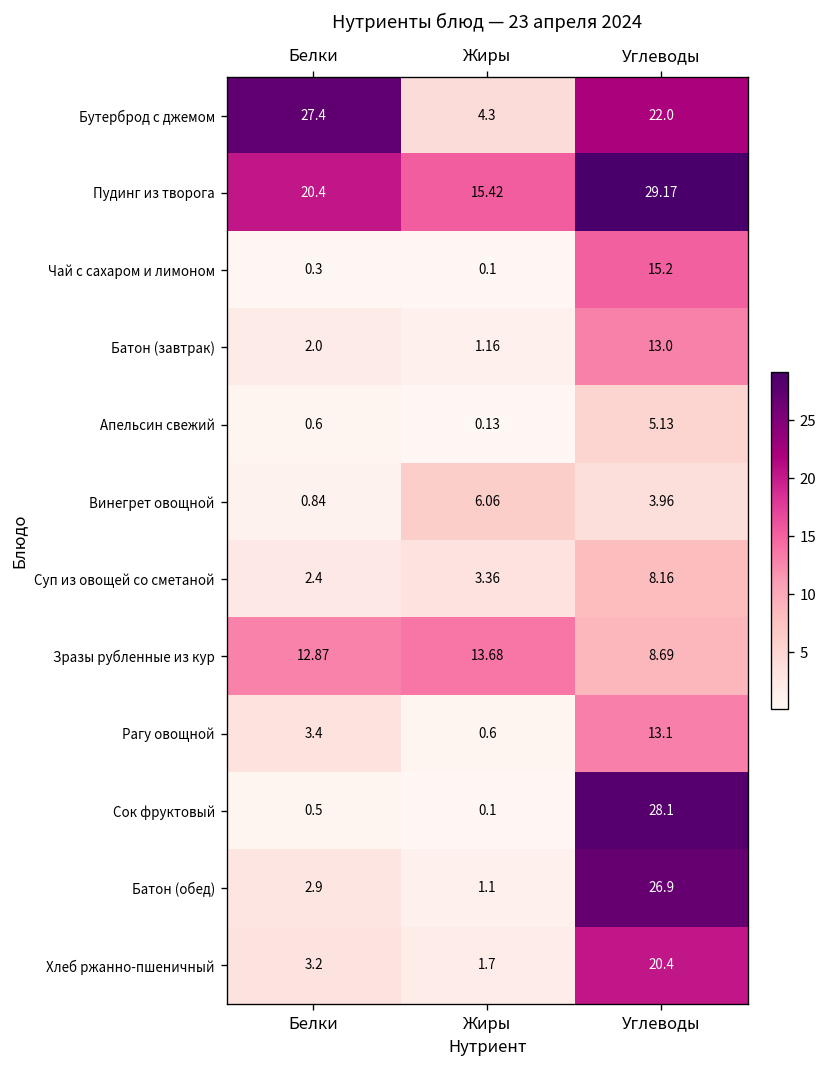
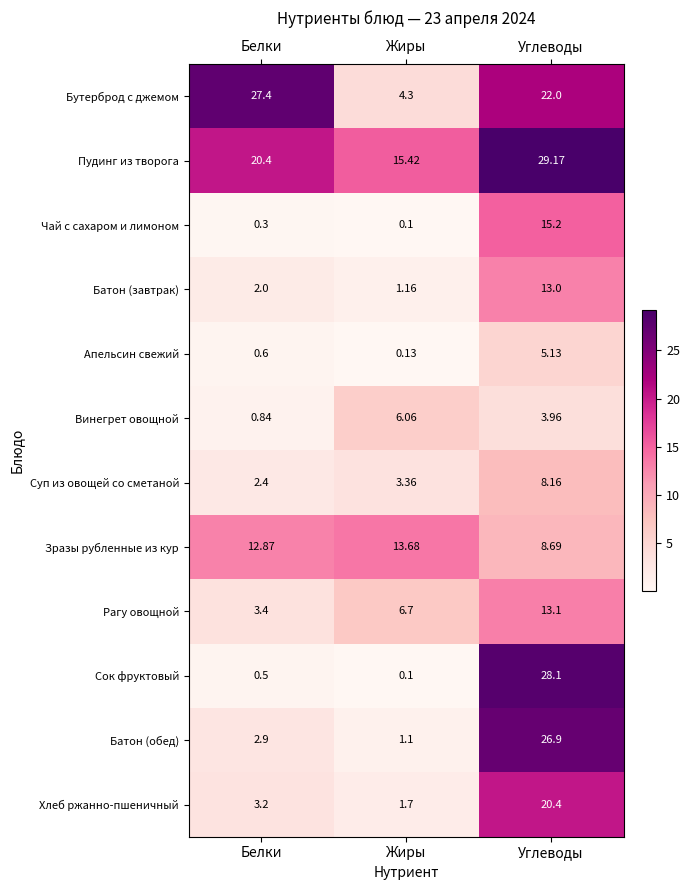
Рагу овощной, Жиры: 0.6 -> 6.7
